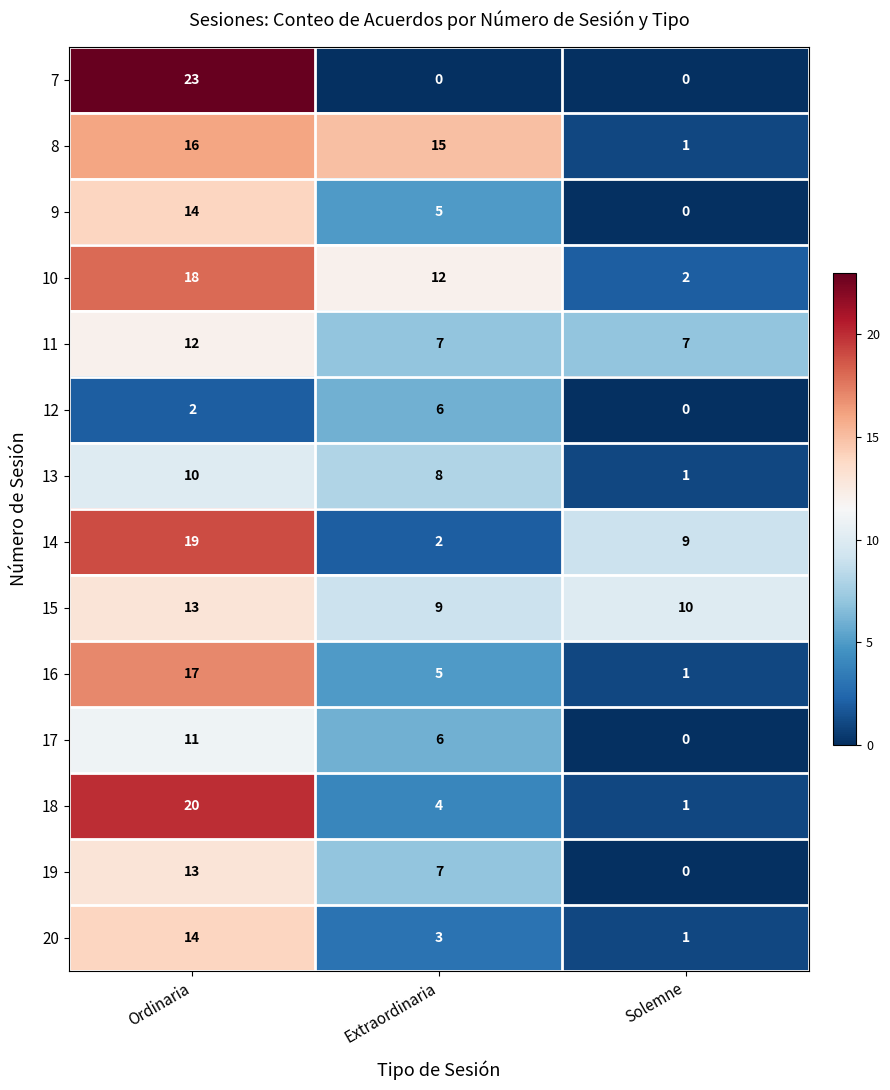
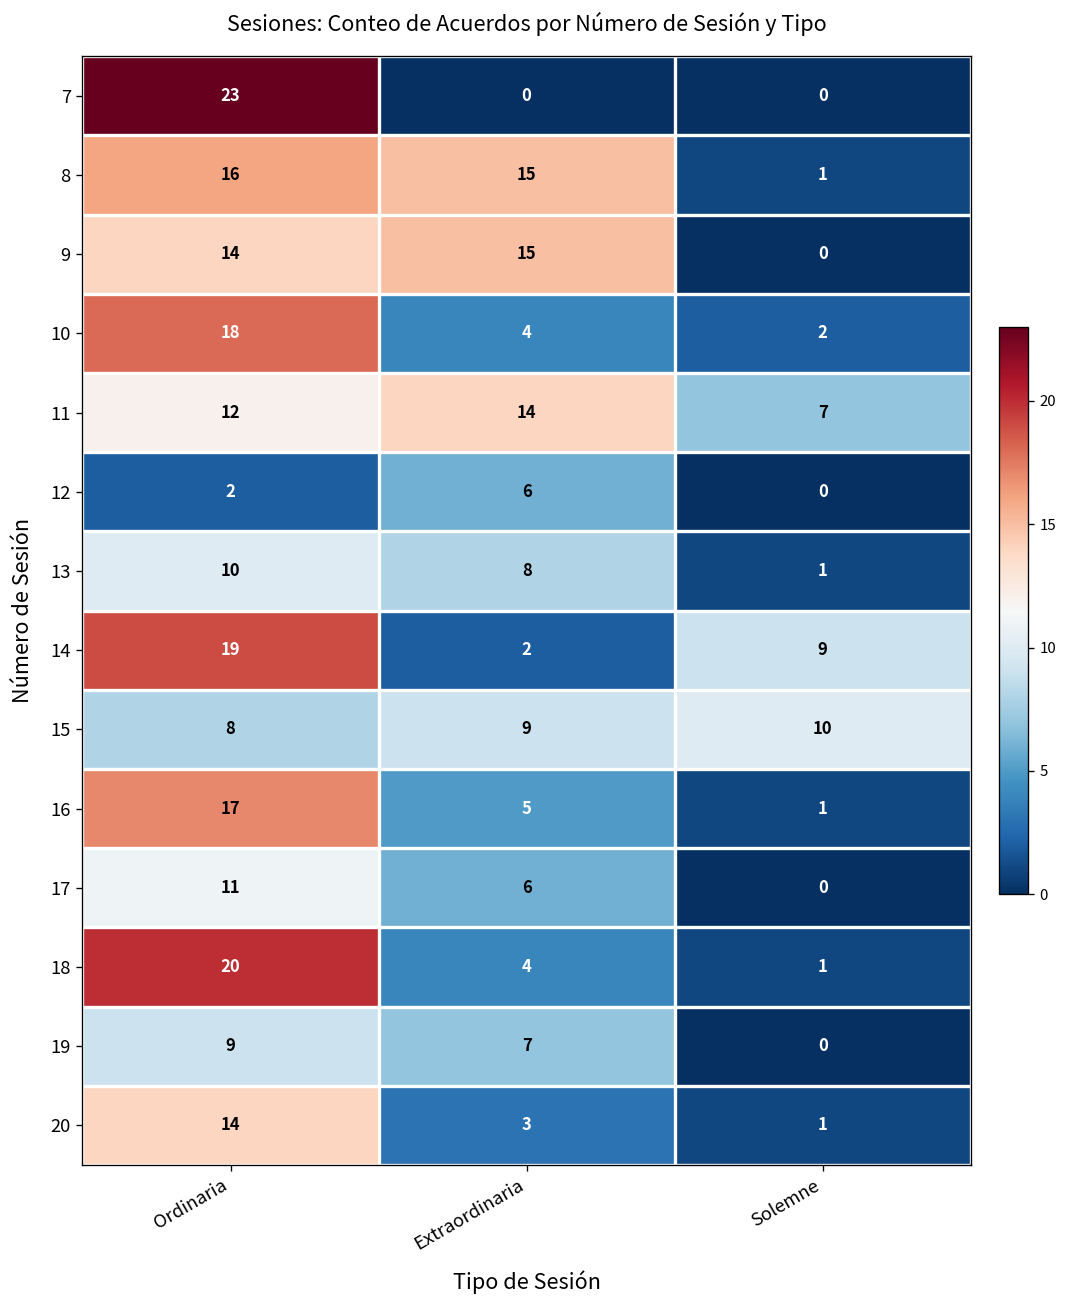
9, Extraordinaria: 5 -> 15
10, Extraordinaria: 12 -> 4
11, Extraordinaria: 7 -> 14
15, Ordinaria: 13 -> 8
19, Ordinaria: 13 -> 9
